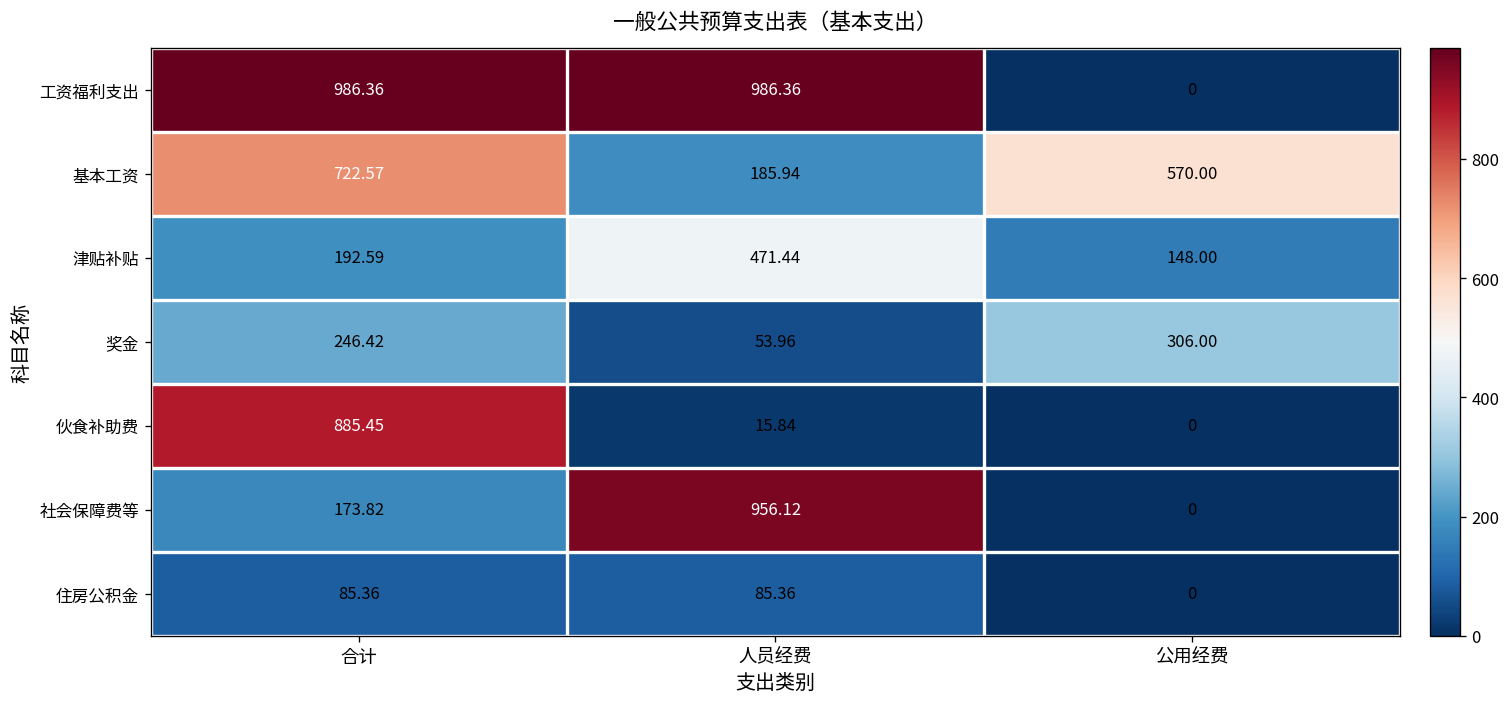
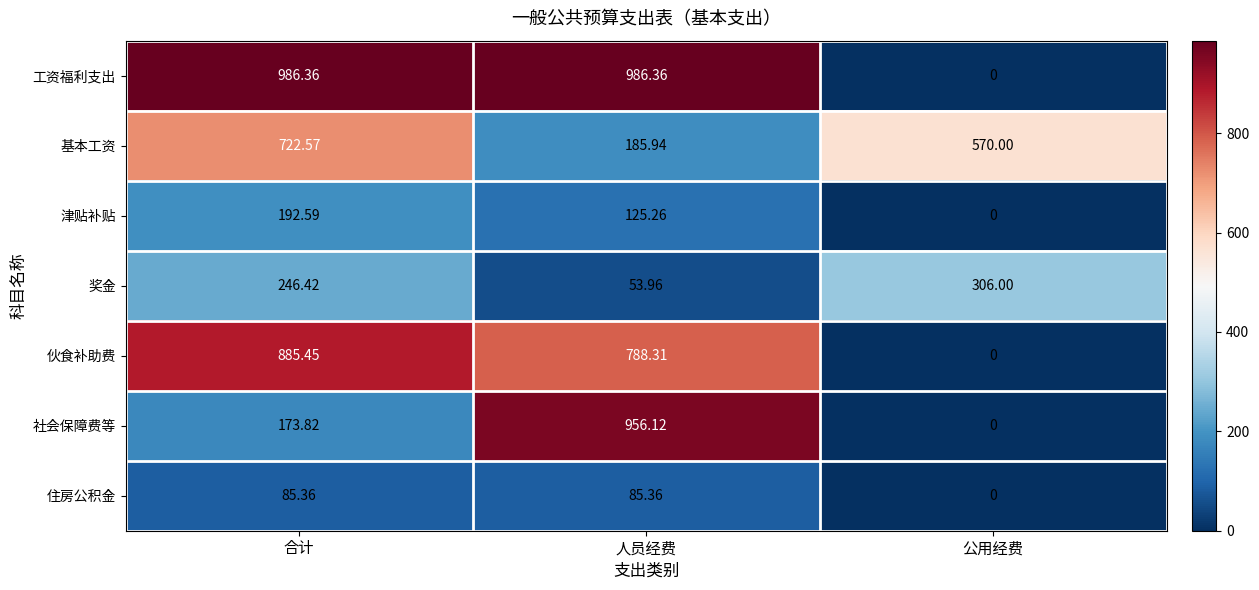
津贴补贴, 人员经费: 471.44 -> 125.26
津贴补贴, 公用经费: 148.00 -> 0
伙食补助费, 人员经费: 15.84 -> 788.31
